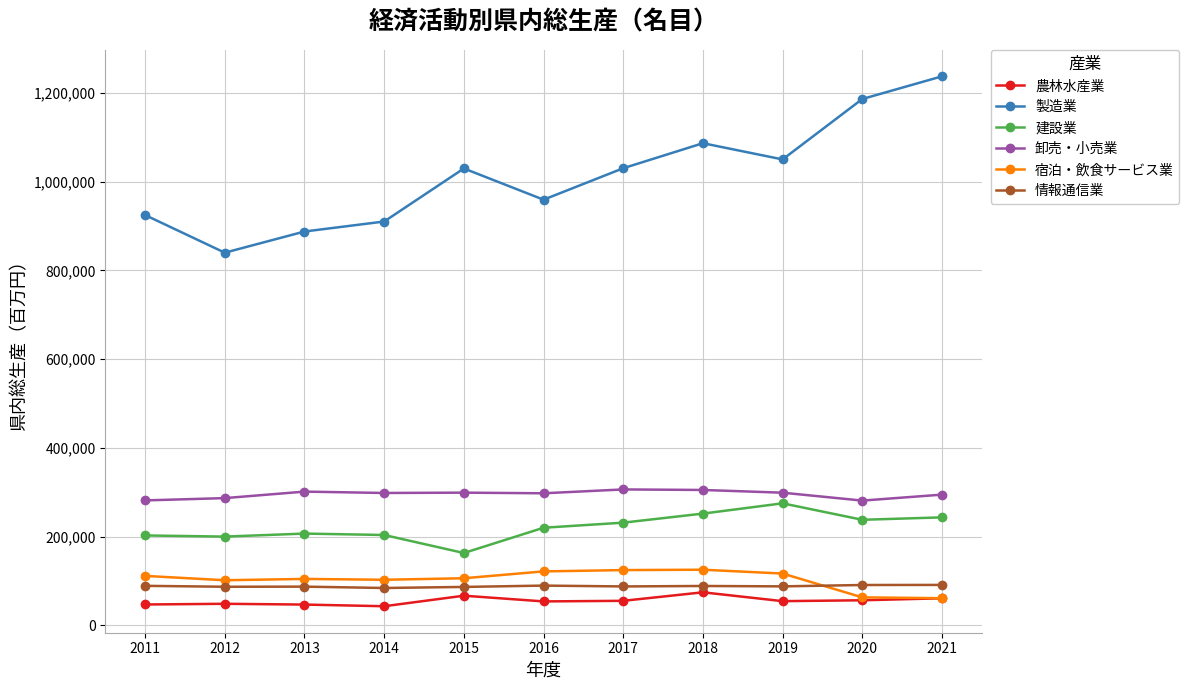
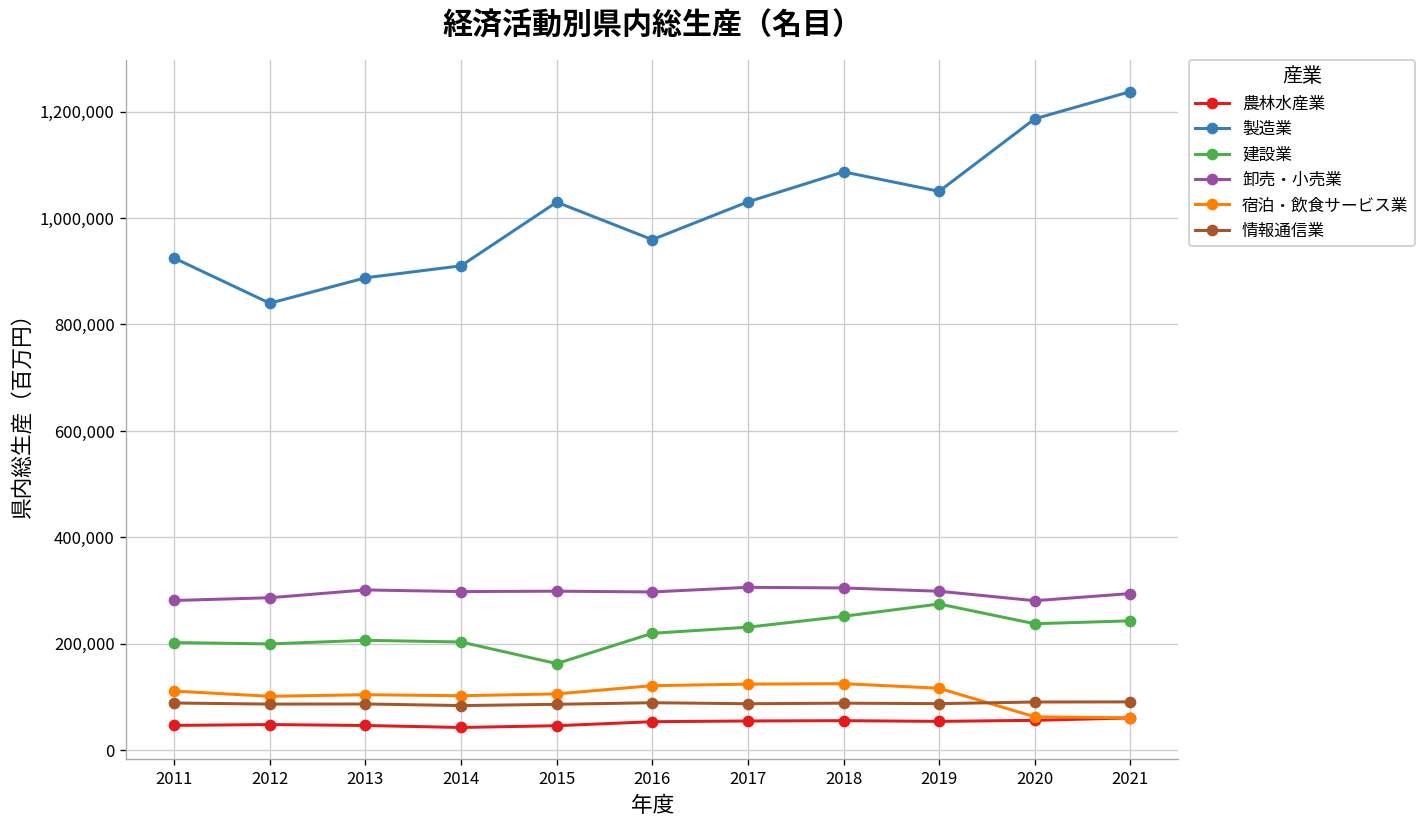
農林水産業, 2015: 70,000 -> 50,000
農林水産業, 2018: 70,000 -> 60,000
